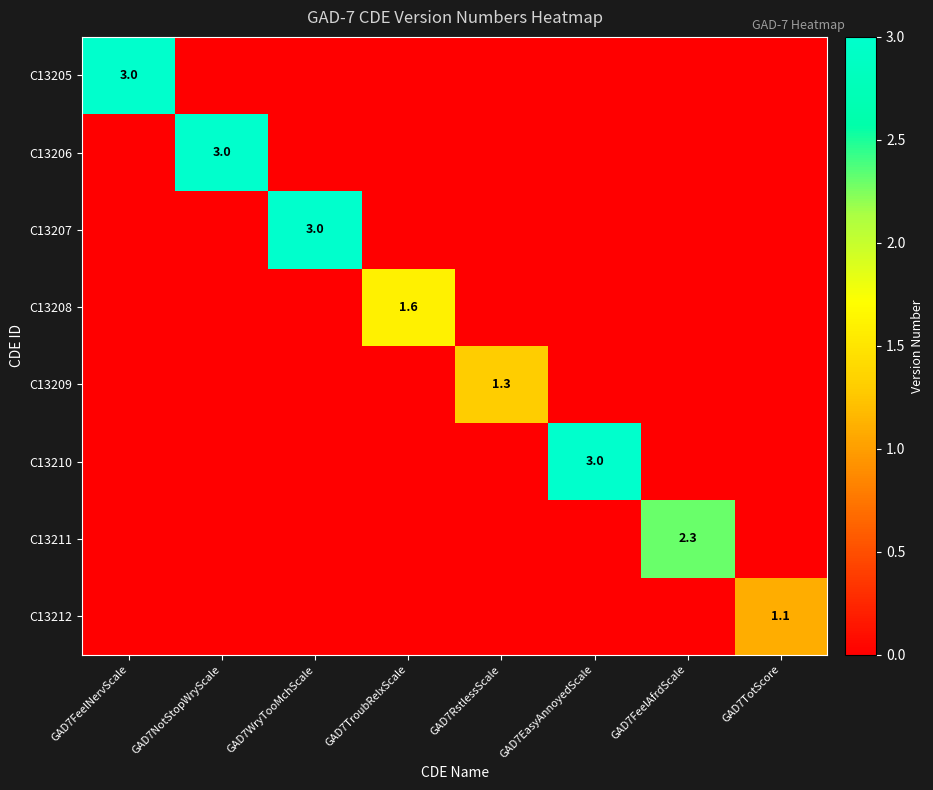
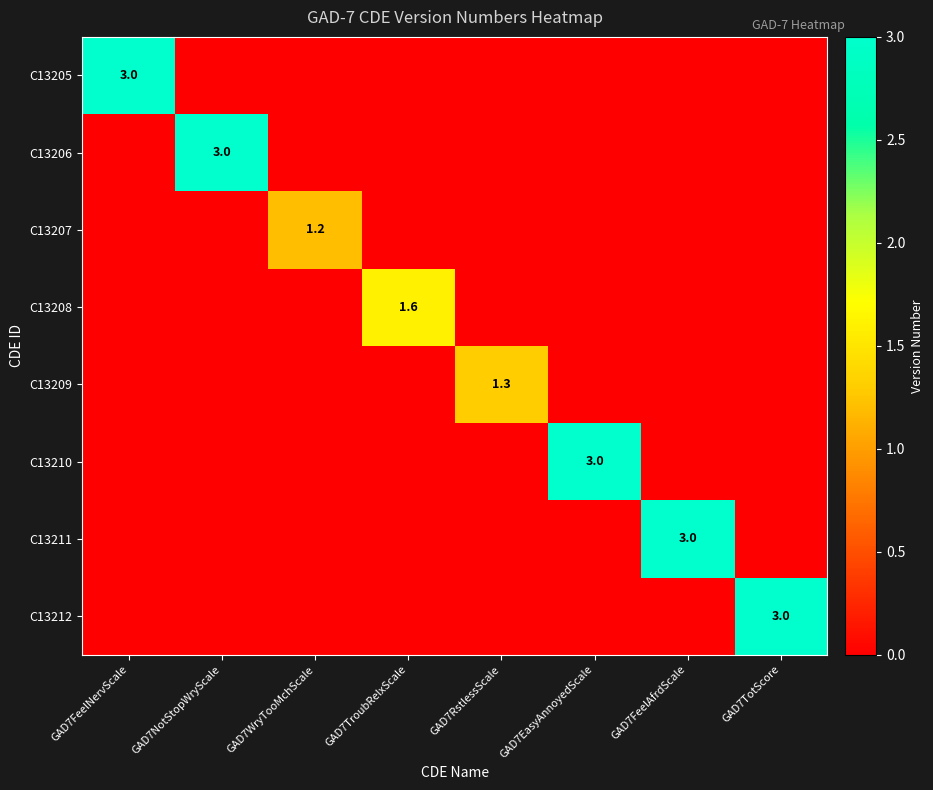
C13207, GAD7WryTooMchScale: 3.0 -> 1.2
C13211, GAD7FeelAfrdScale: 2.3 -> 3.0
C13212, GAD7TotScore: 1.1 -> 3.0
